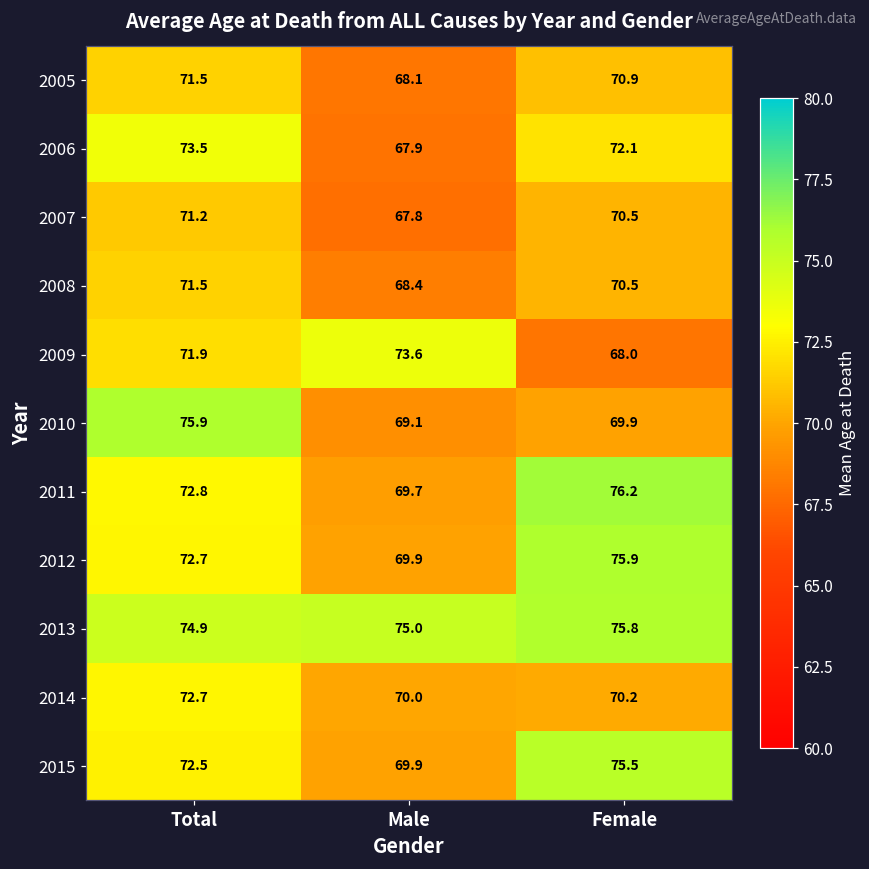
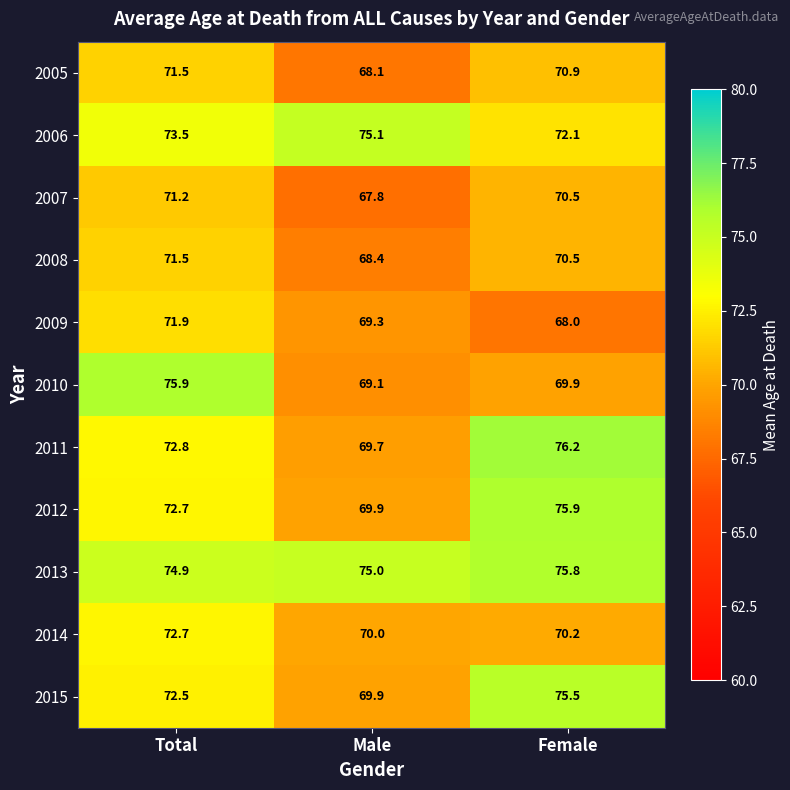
2006, Male: 67.9 -> 75.1
2009, Male: 73.6 -> 69.3
